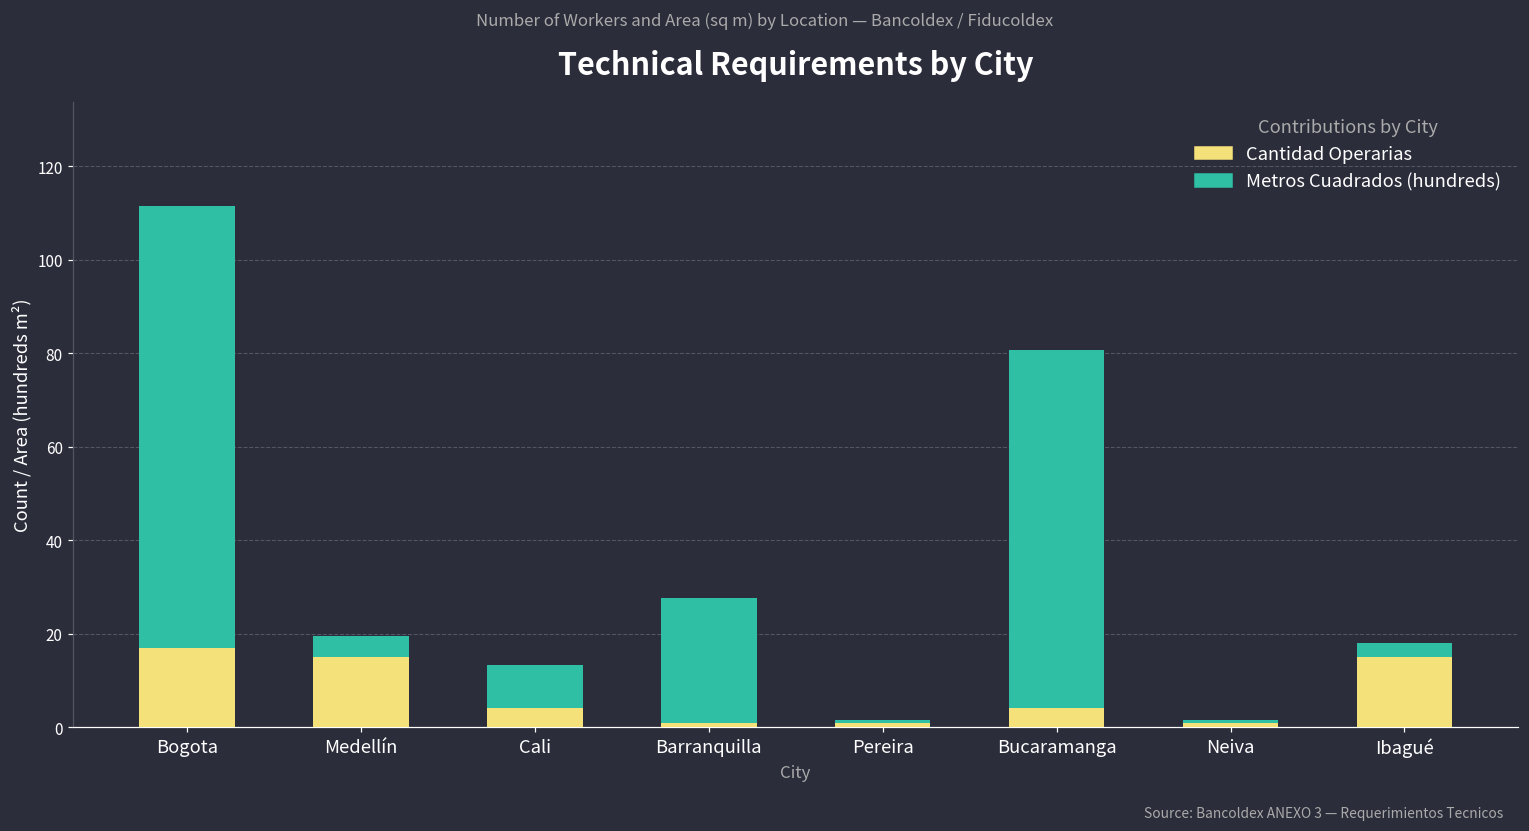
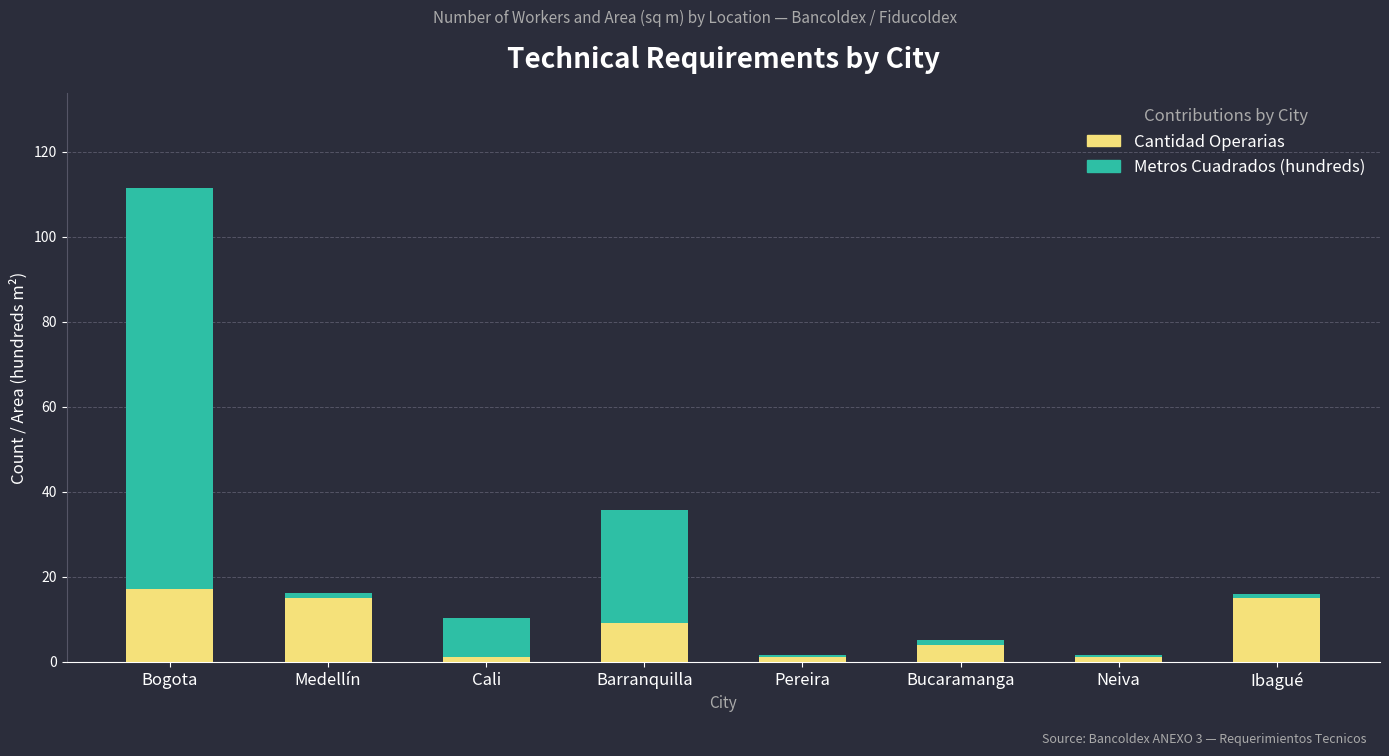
Metros Cuadrados (hundreds), Medellín: 4 -> 1
Cantidad Operarias, Cali: 4 -> 1
Cantidad Operarias, Barranquilla: 1 -> 9
Metros Cuadrados (hundreds), Bucaramanga: 77 -> 1
Metros Cuadrados (hundreds), Ibagué: 3 -> 1
